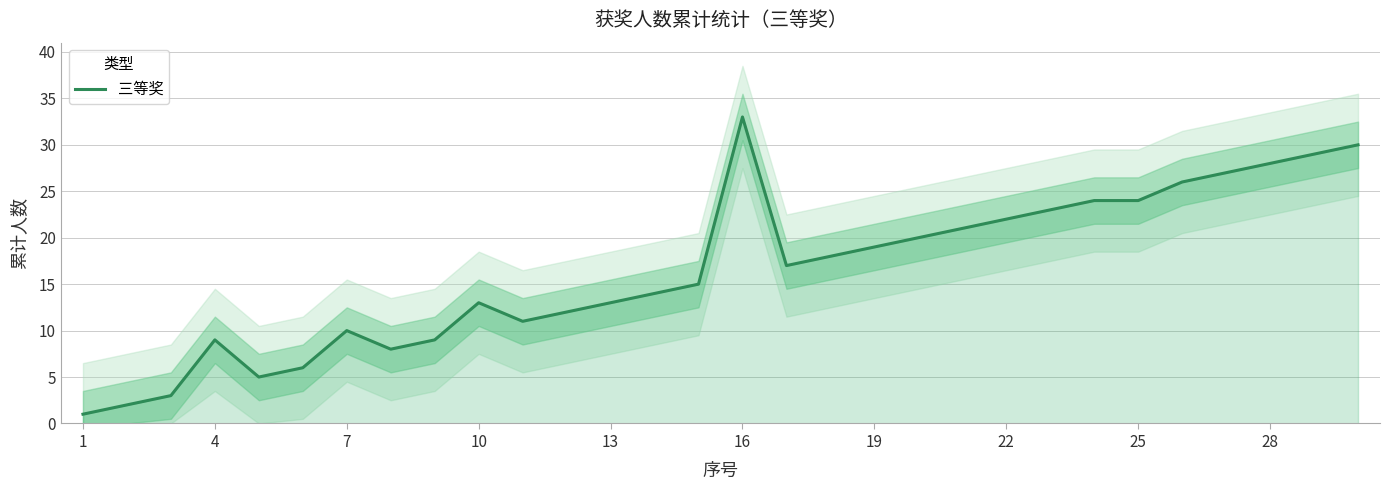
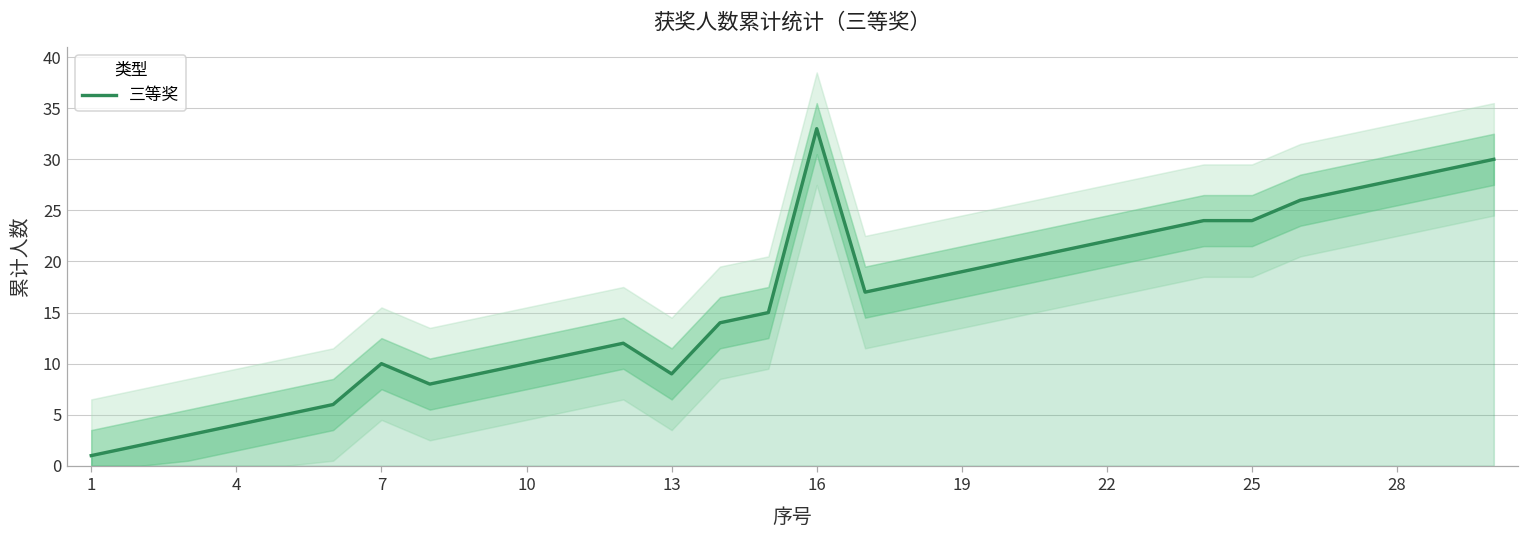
三等奖, 4: 9 -> 4
三等奖, 10: 13 -> 10
三等奖, 13: 13 -> 9
